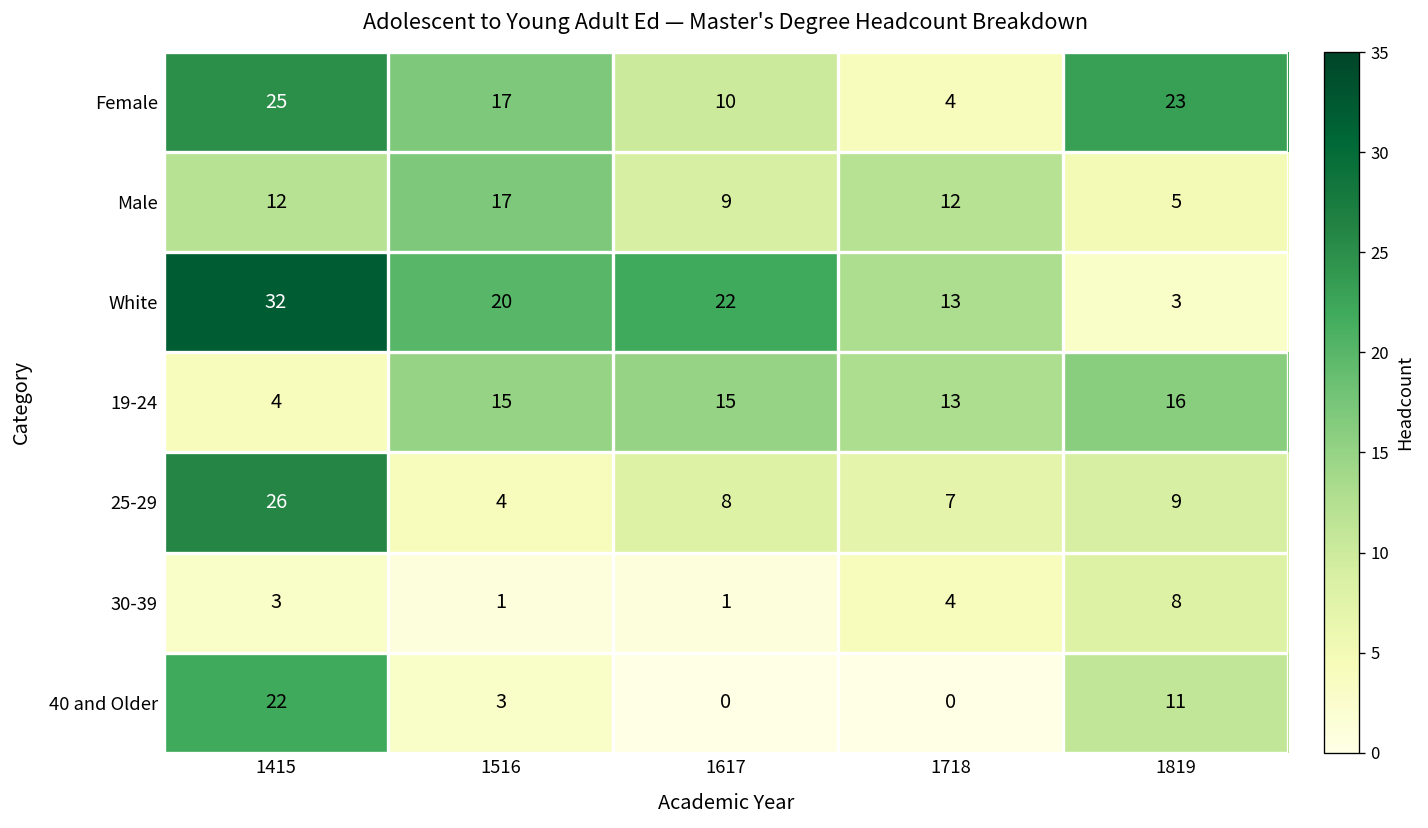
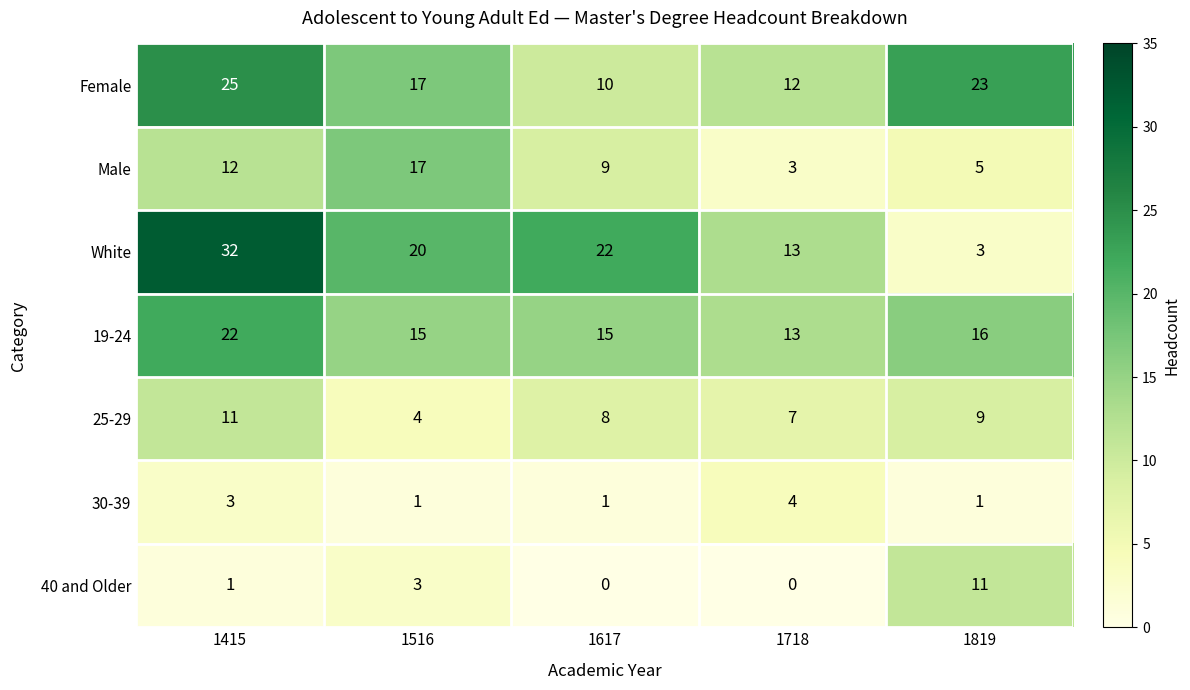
Female, 1718: 4 -> 12
Male, 1718: 12 -> 3
19-24, 1415: 4 -> 22
25-29, 1415: 26 -> 11
30-39, 1819: 8 -> 1
40 and Older, 1415: 22 -> 1
